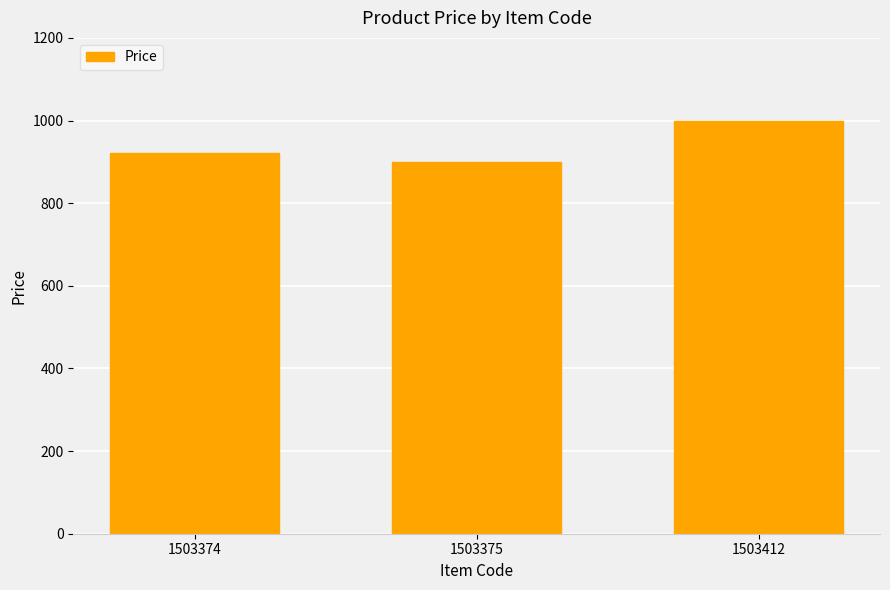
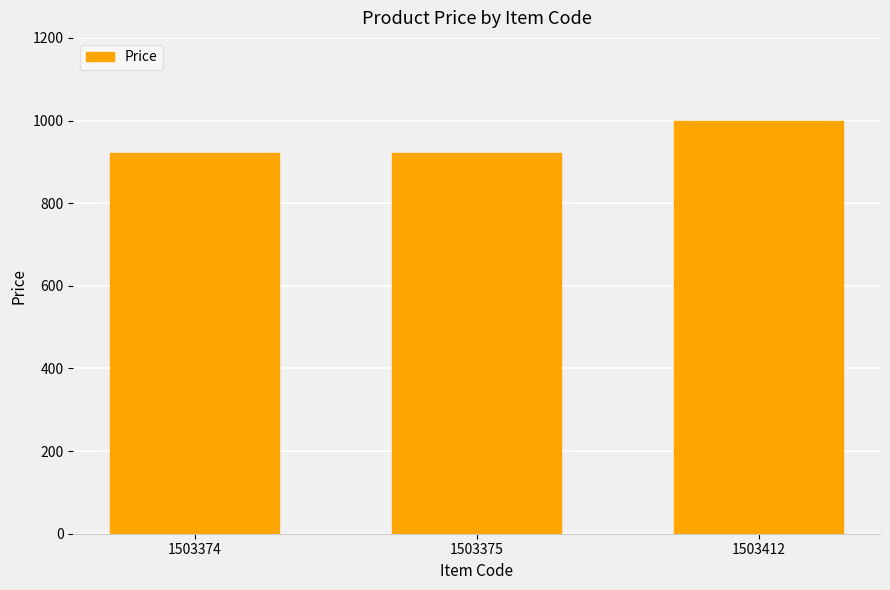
1503375: 900 -> 920
